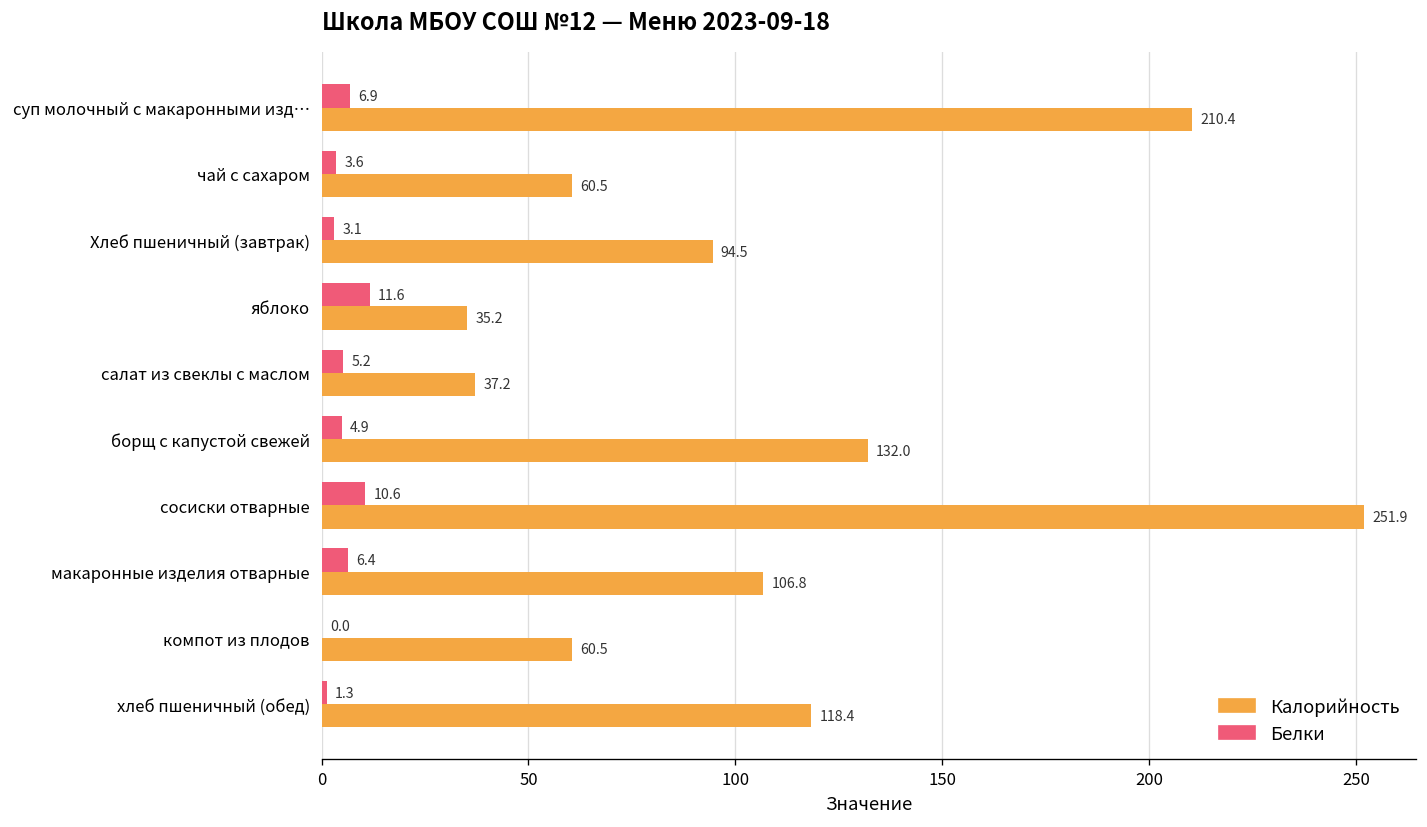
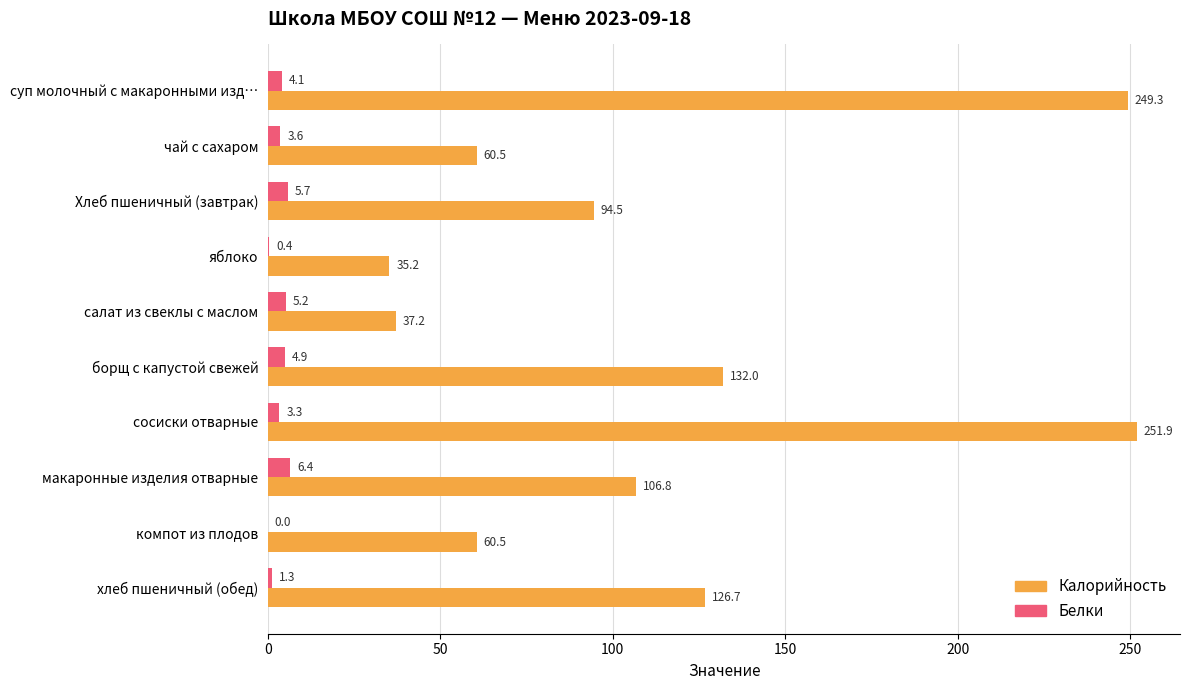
Белки, суп молочный с макаронными изд…: 6.9 -> 4.1
Калорийность, суп молочный с макаронными изд…: 210.4 -> 249.3
Белки, Хлеб пшеничный (завтрак): 3.1 -> 5.7
Белки, яблоко: 11.6 -> 0.4
Белки, сосиски отварные: 10.6 -> 3.3
Калорийность, хлеб пшеничный (обед): 118.4 -> 126.7
